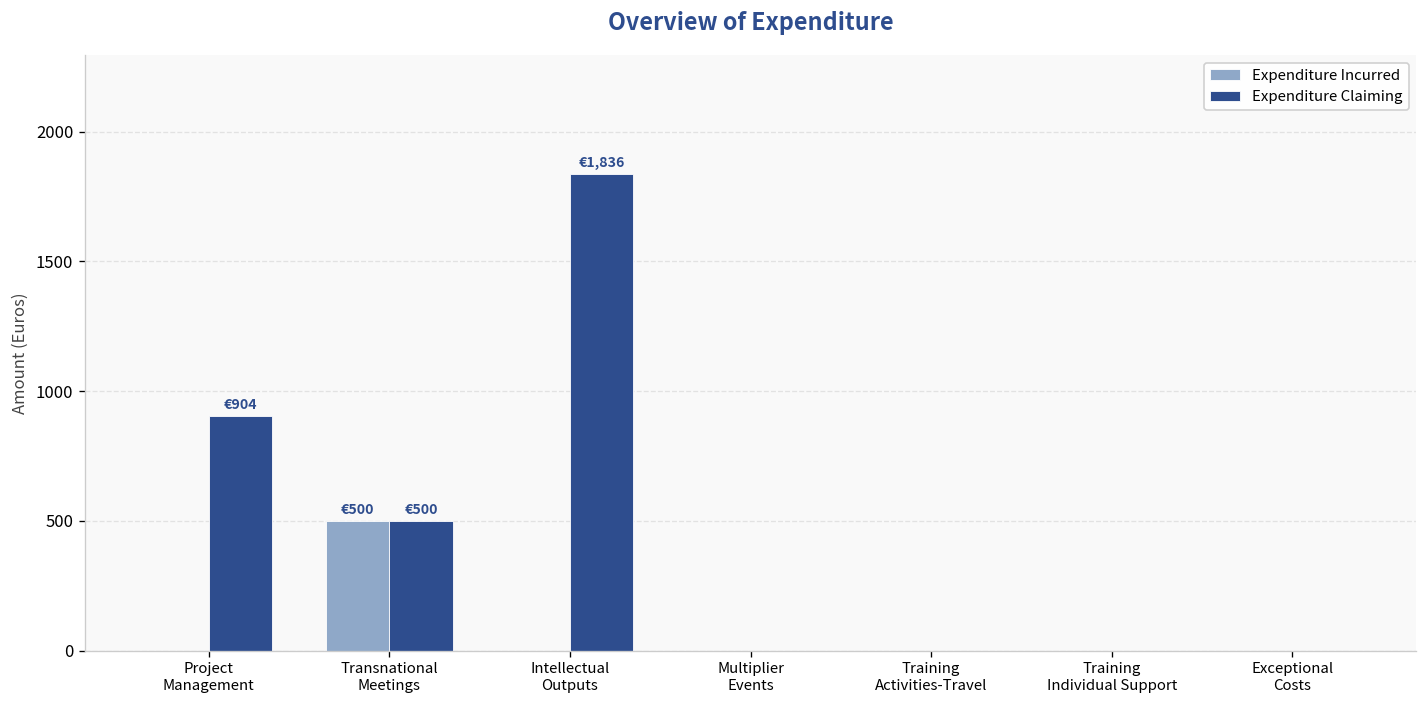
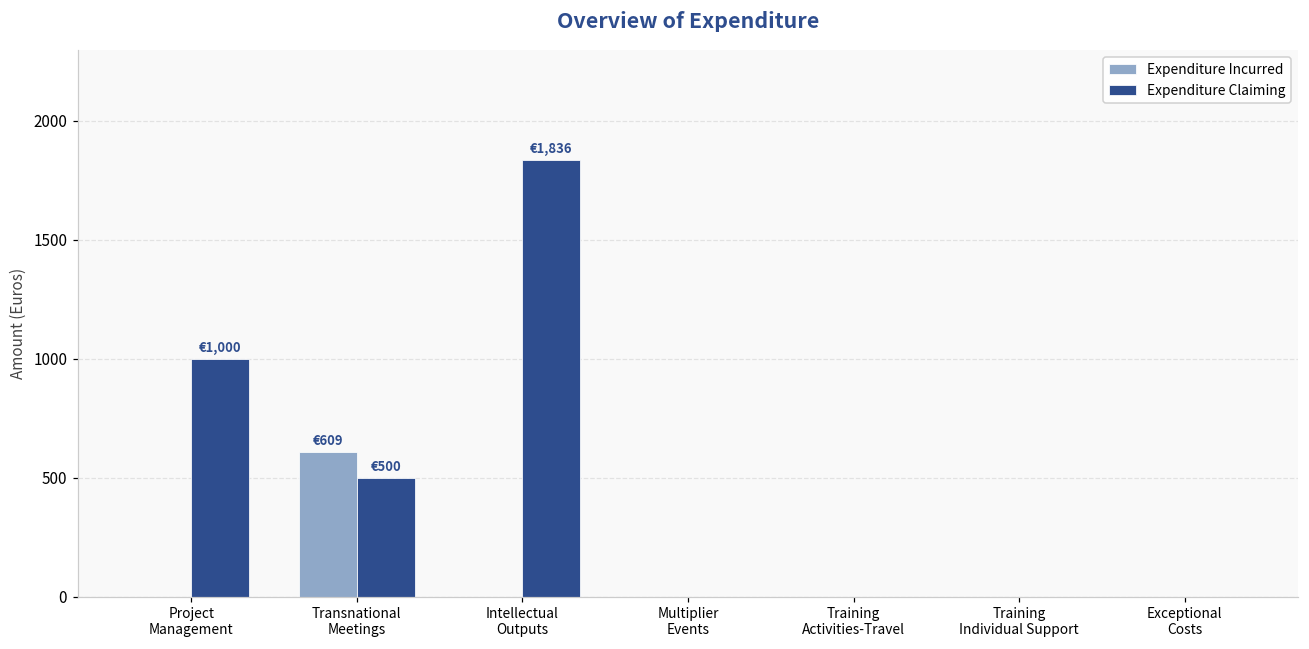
Expenditure Claiming, Project Management: €904 -> €1,000
Expenditure Incurred, Transnational Meetings: €500 -> €609
